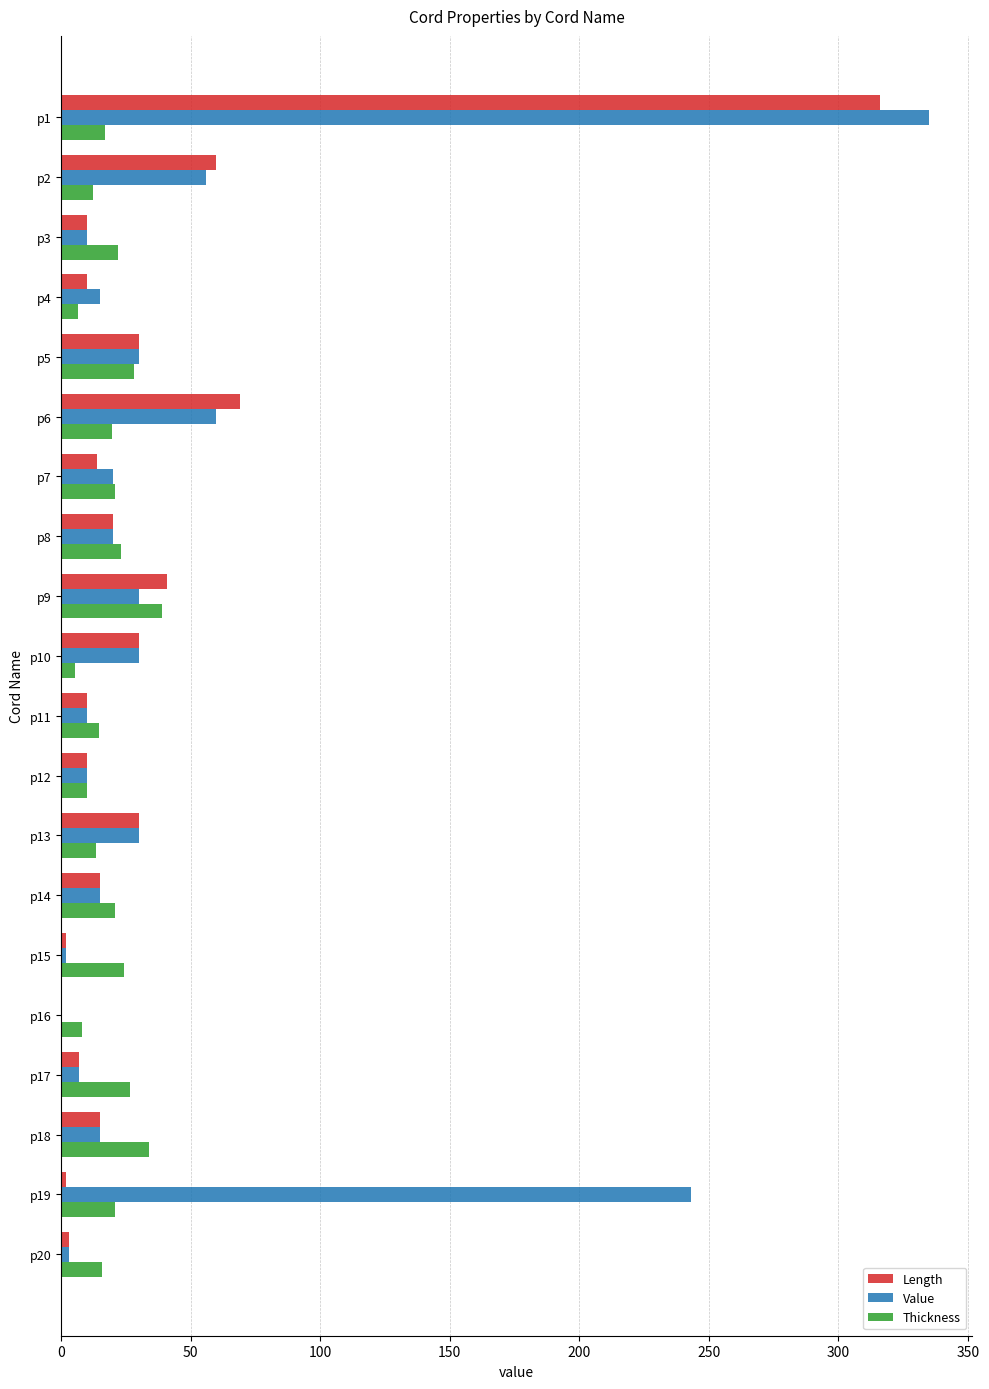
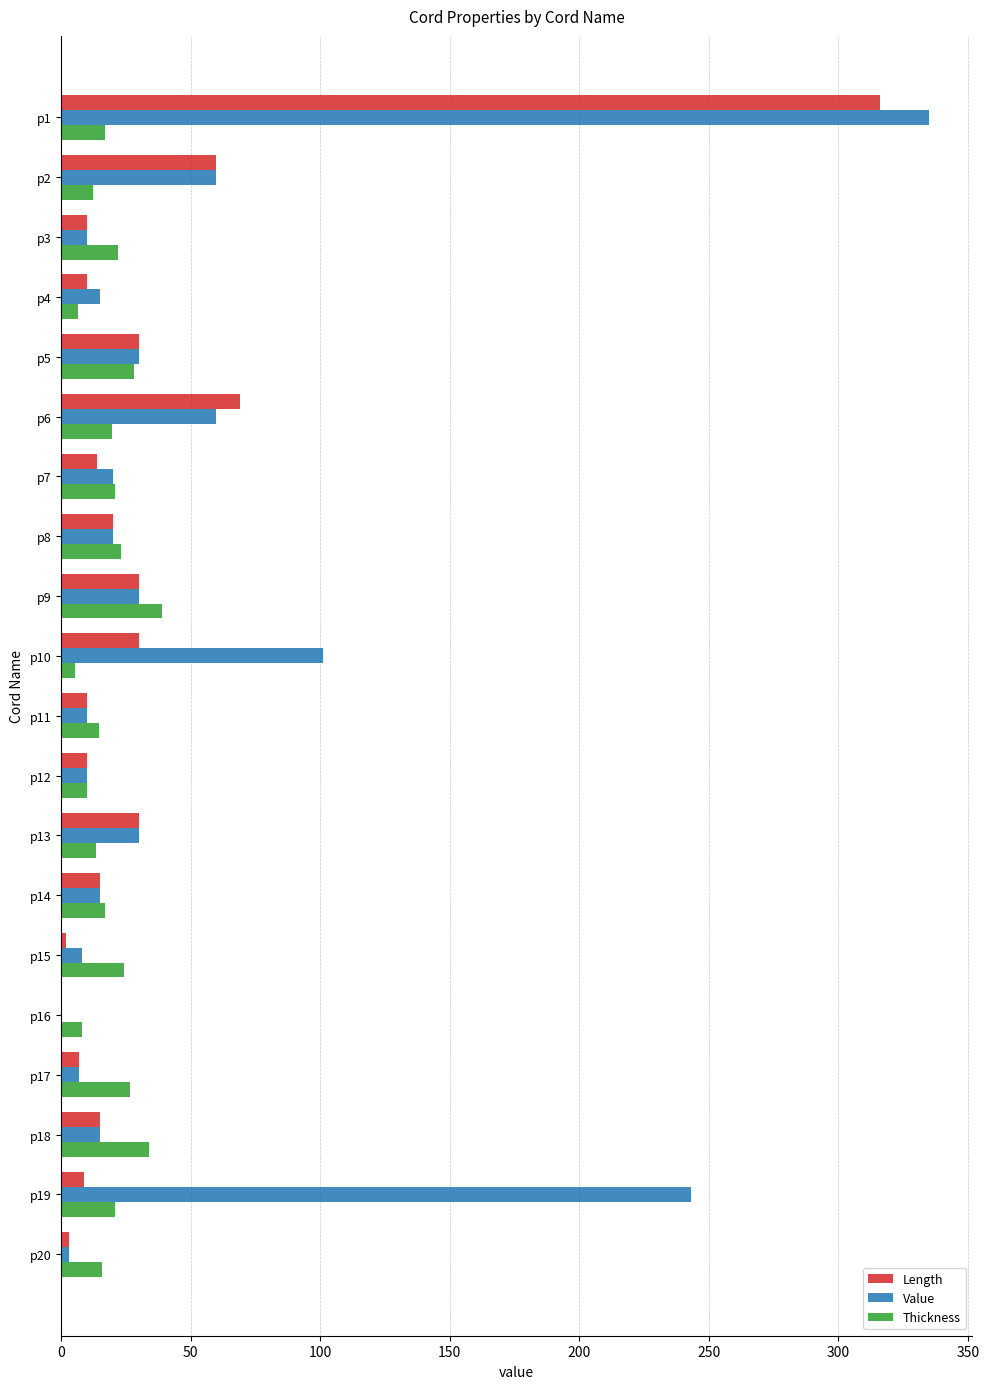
Value, p2: 56 -> 60
Length, p9: 41 -> 30
Value, p10: 30 -> 101
Thickness, p14: 21 -> 17
Value, p15: 2 -> 8
Length, p19: 2 -> 9
